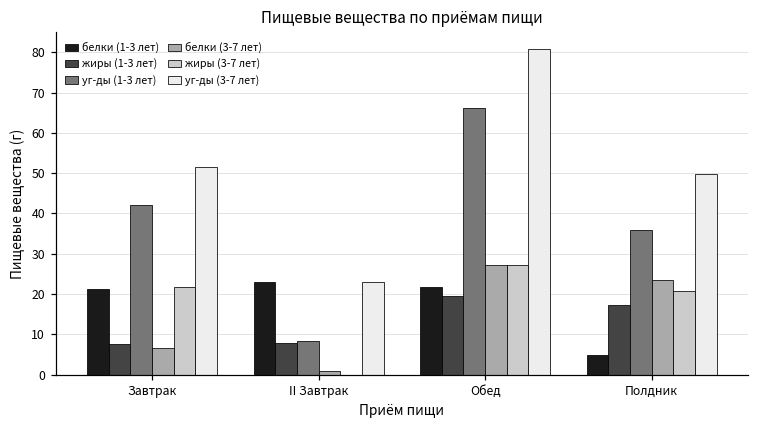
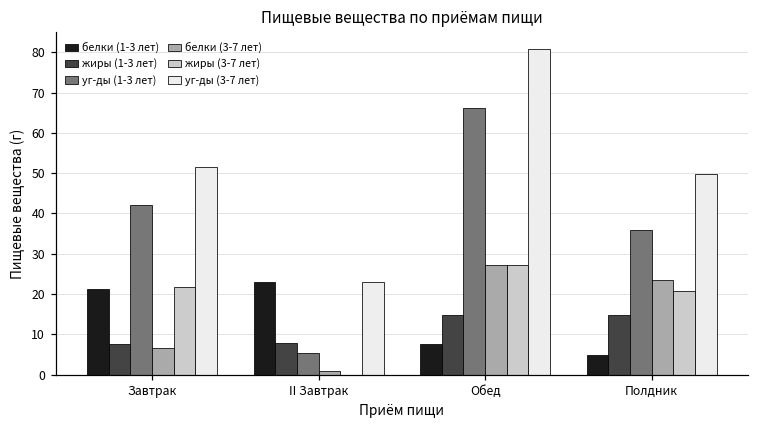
уг-ды (1-3 лет), II Завтрак: 8 -> 5
белки (1-3 лет), Обед: 22 -> 8
жиры (1-3 лет), Обед: 20 -> 15
жиры (1-3 лет), Полдник: 17 -> 15
